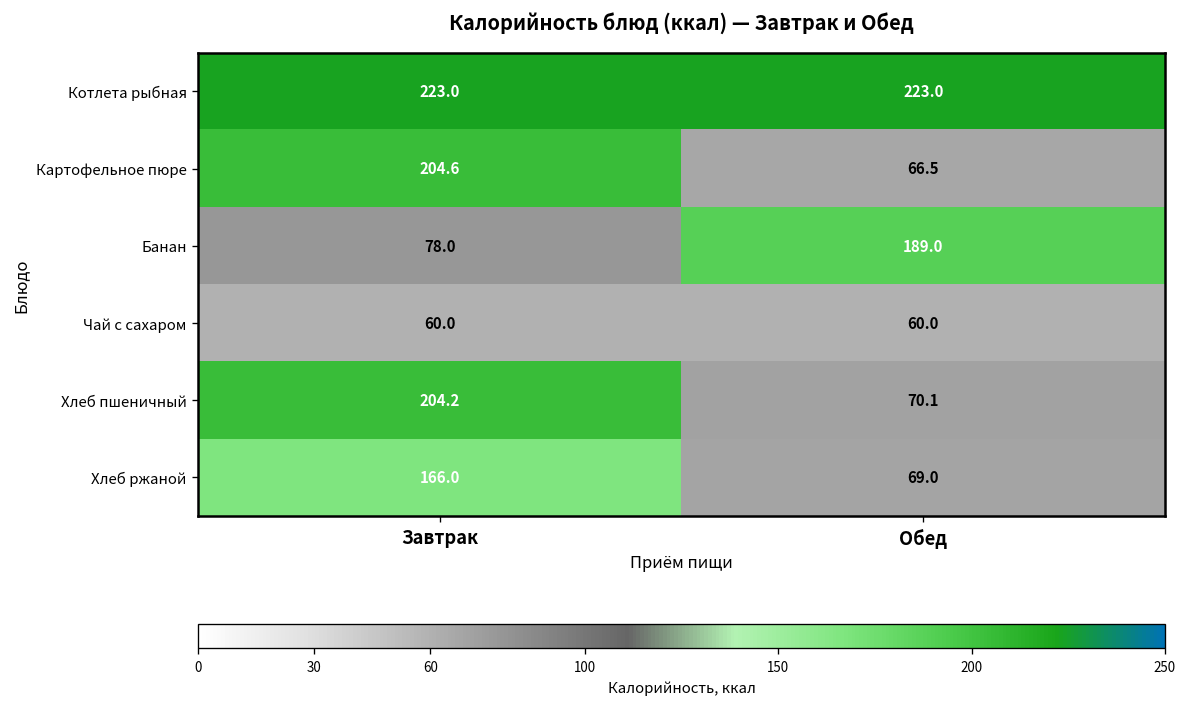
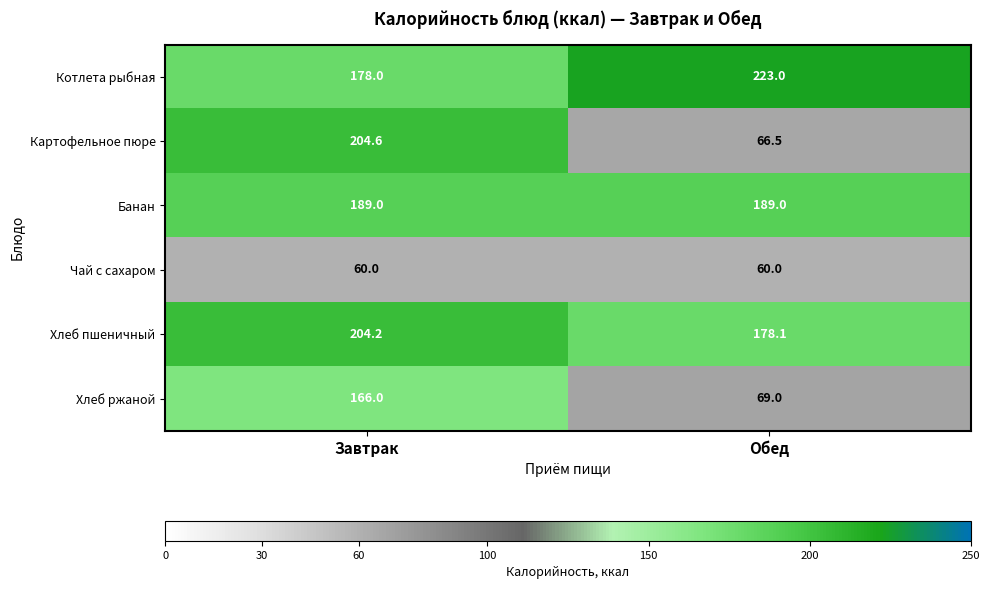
Котлета рыбная, Завтрак: 223.0 -> 178.0
Банан, Завтрак: 78.0 -> 189.0
Хлеб пшеничный, Обед: 70.1 -> 178.1
